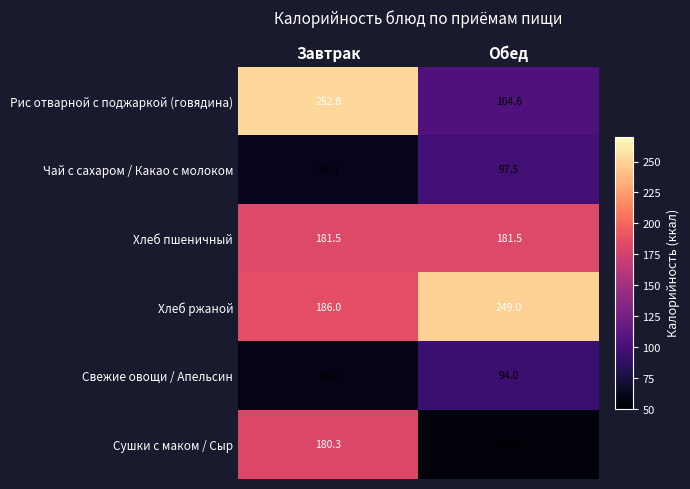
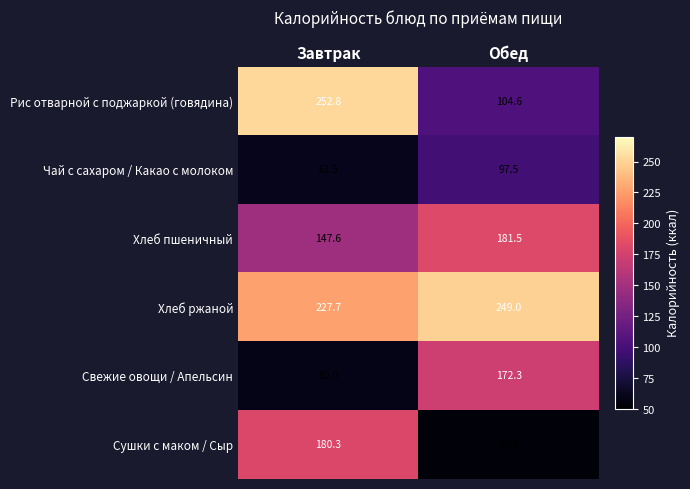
Хлеб пшеничный, Завтрак: 181.5 -> 147.6
Хлеб ржаной, Завтрак: 186.0 -> 227.7
Свежие овощи / Апельсин, Обед: 94.0 -> 172.3
